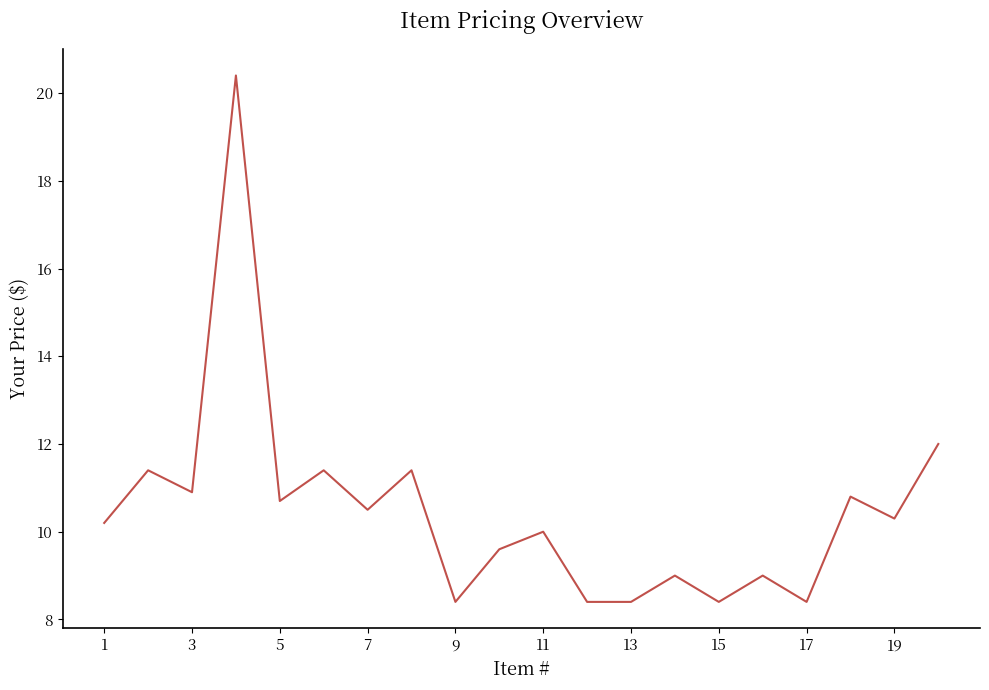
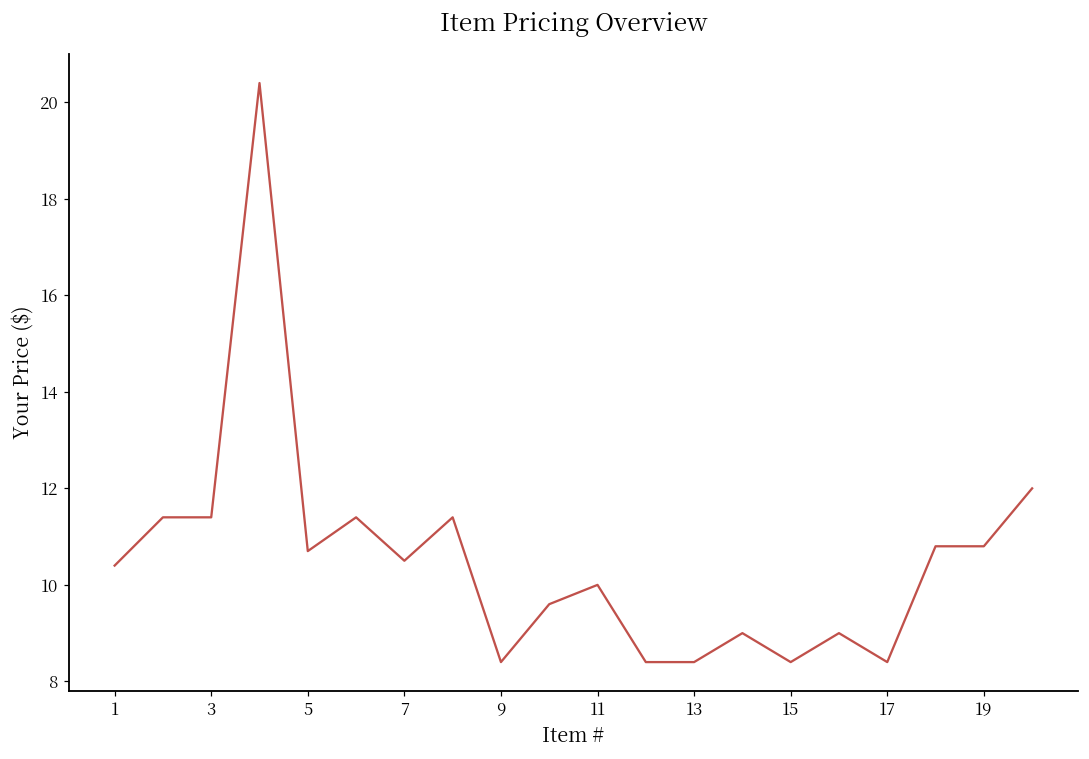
1: 10.2 -> 10.4
3: 10.9 -> 11.4
19: 10.3 -> 10.8
